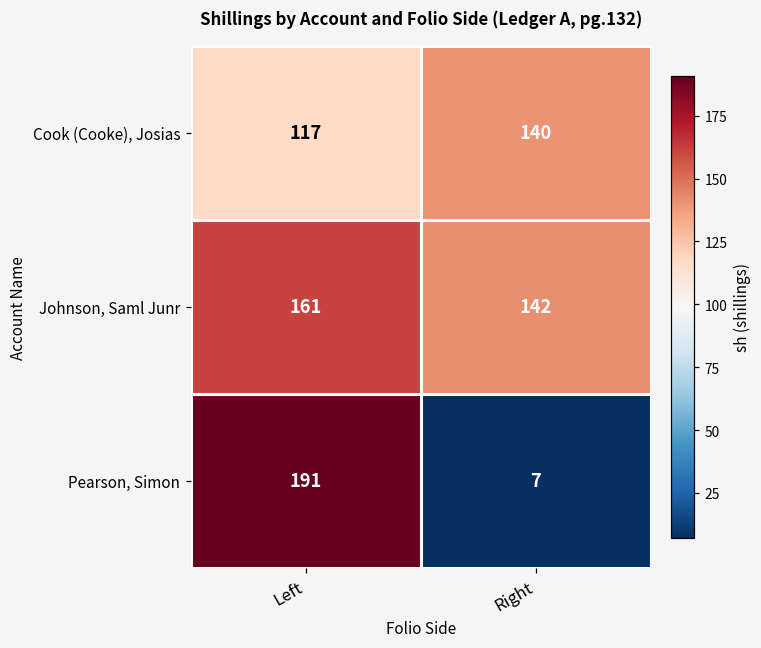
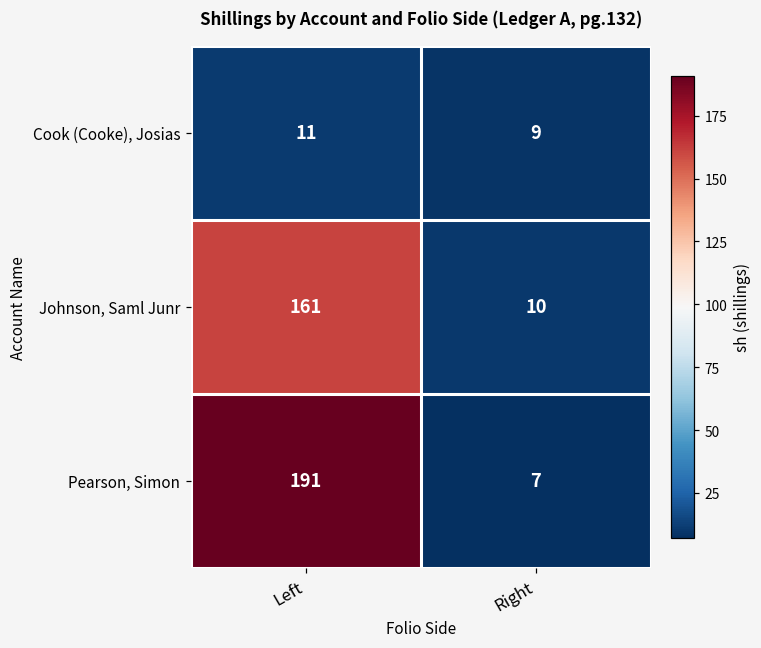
Cook (Cooke), Josias, Left: 117 -> 11
Cook (Cooke), Josias, Right: 140 -> 9
Johnson, Saml Junr, Right: 142 -> 10
